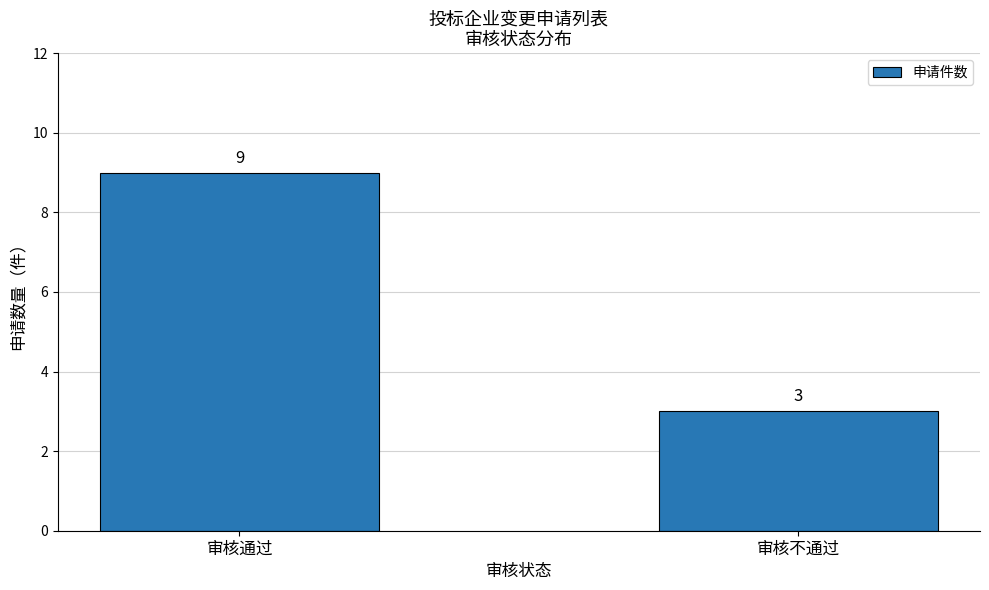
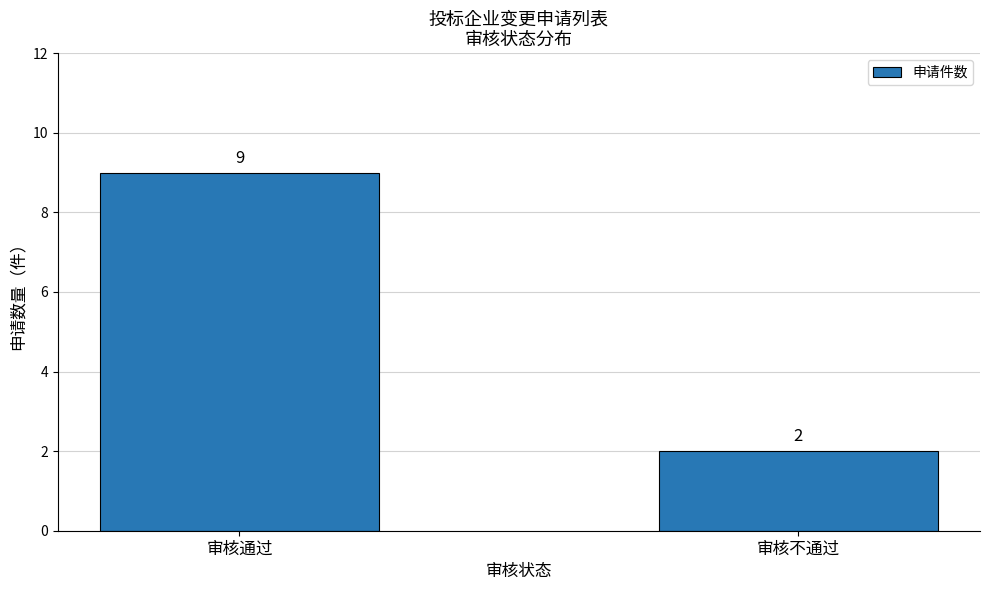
审核不通过: 3 -> 2
